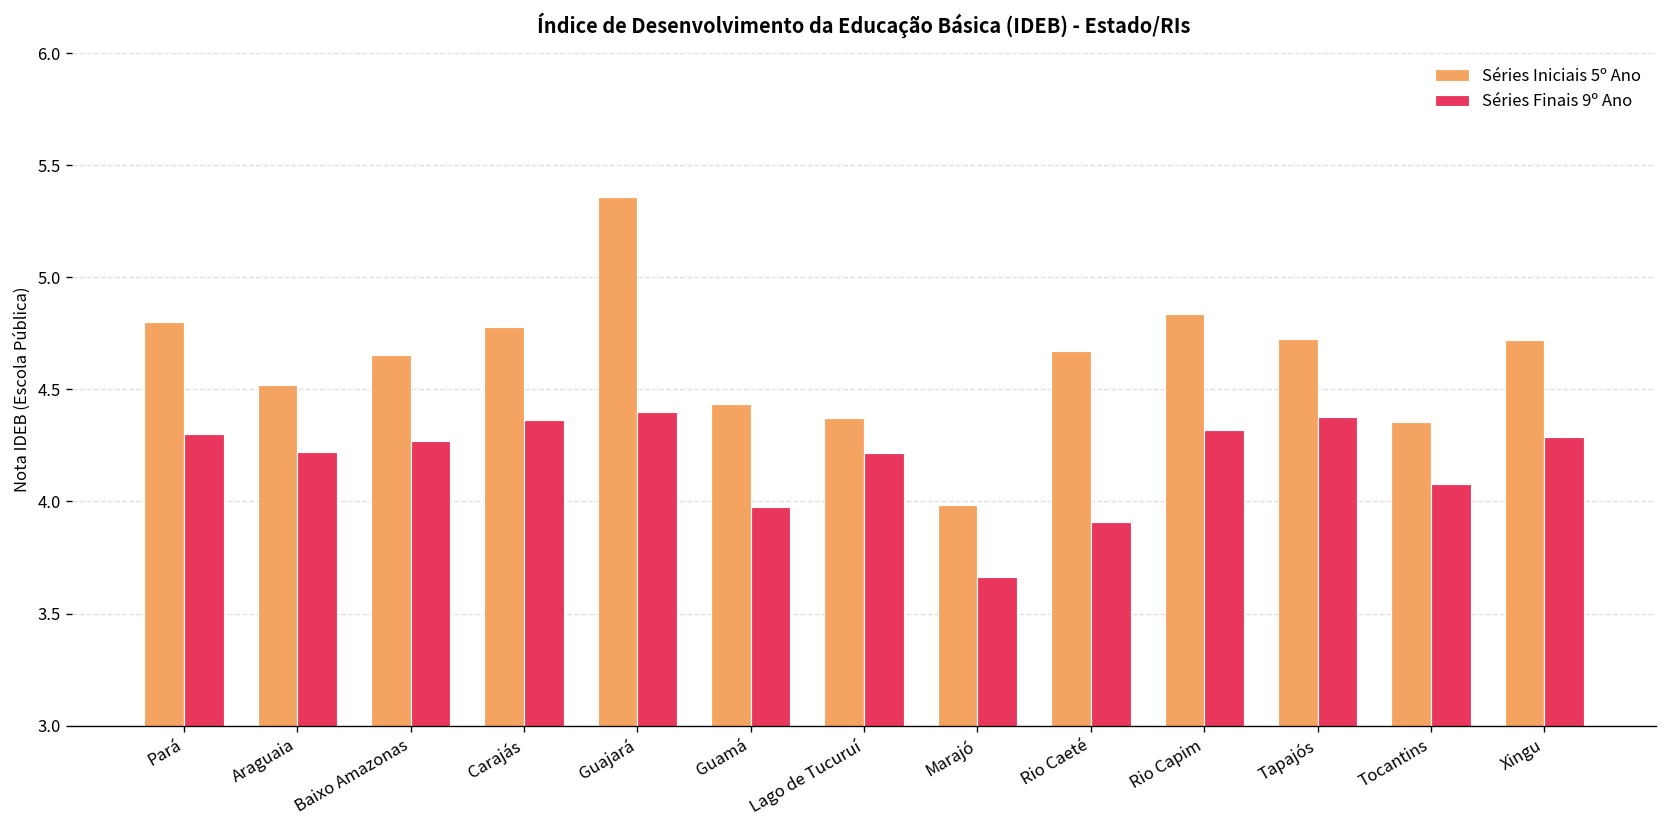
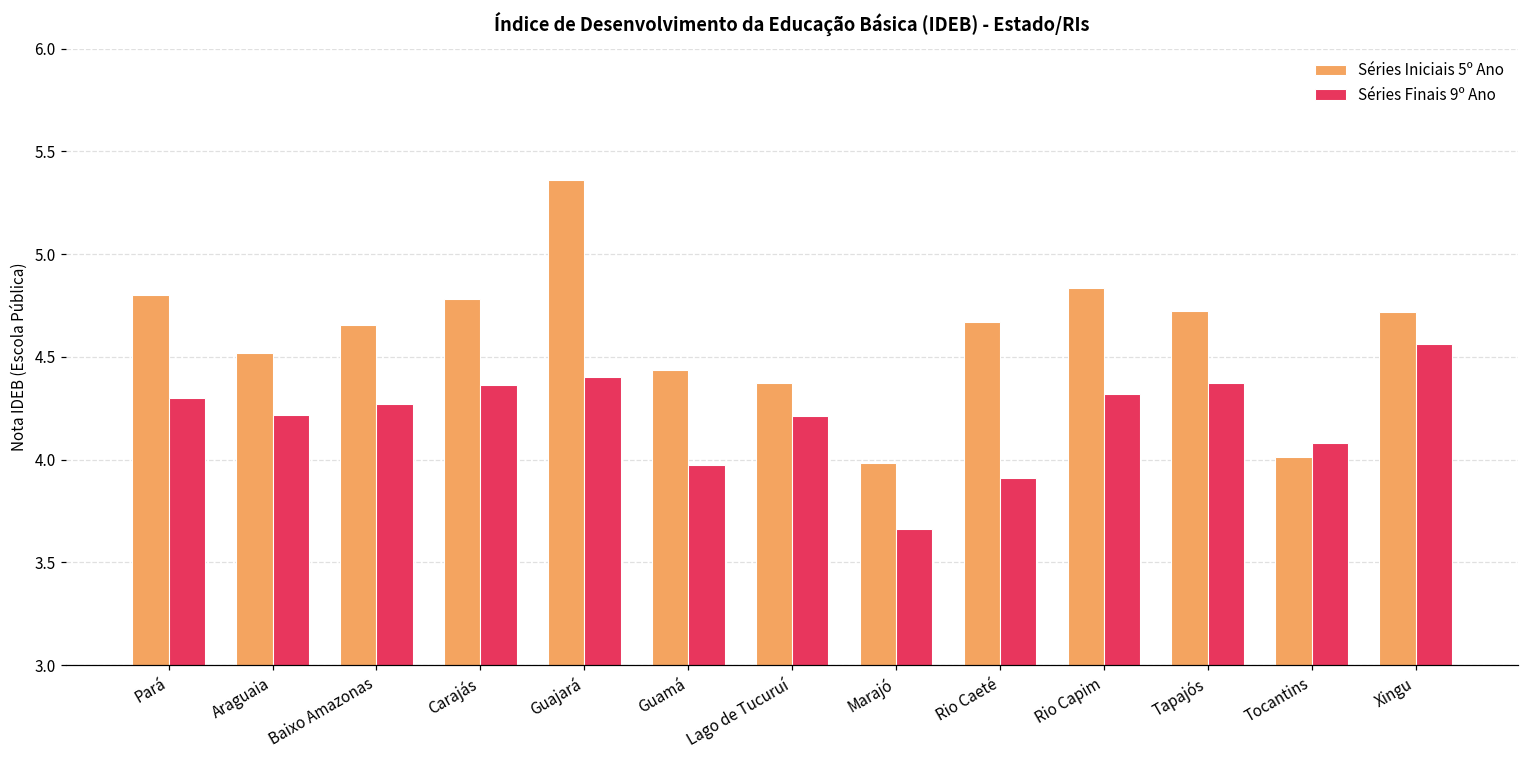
Séries Iniciais 5º Ano, Tocantins: 4.36 -> 4.01
Séries Finais 9º Ano, Xingu: 4.29 -> 4.56
